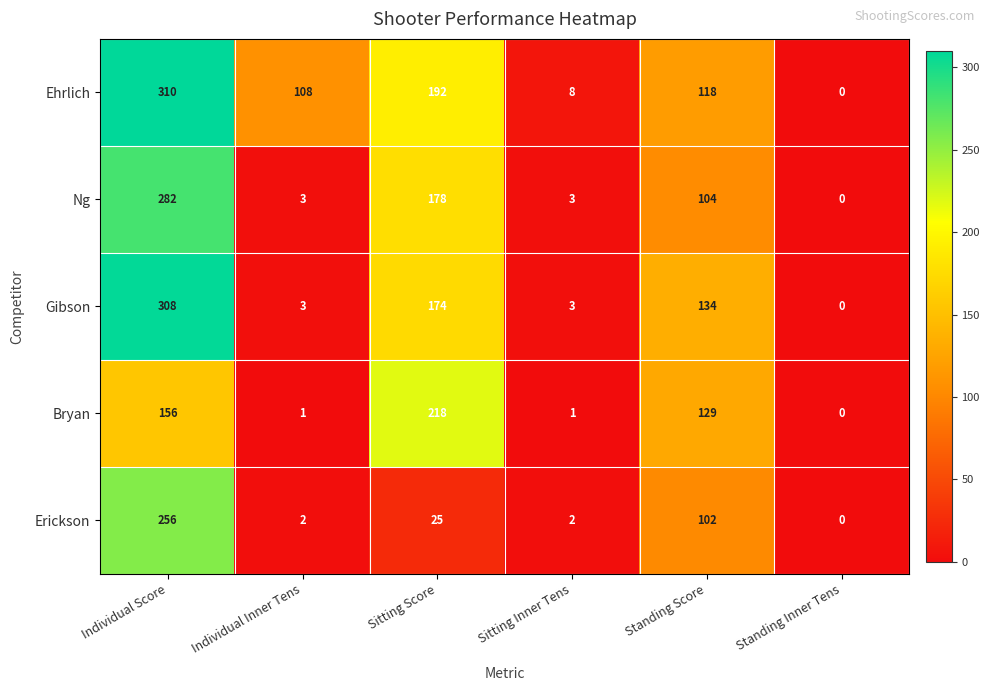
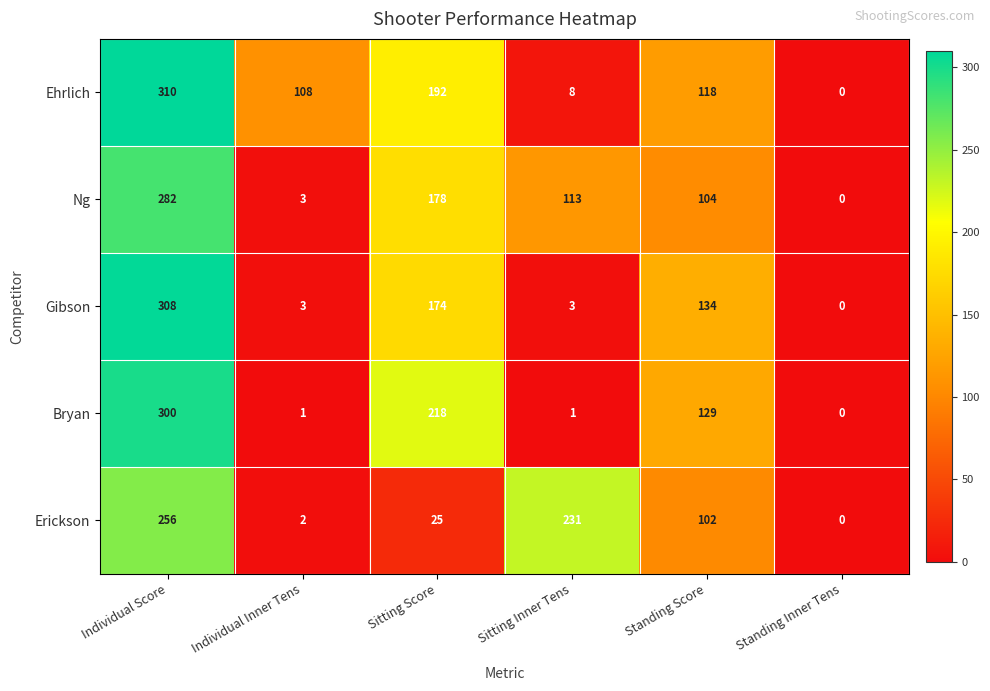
Ng, Sitting Inner Tens: 3 -> 113
Bryan, Individual Score: 156 -> 300
Erickson, Sitting Inner Tens: 2 -> 231
